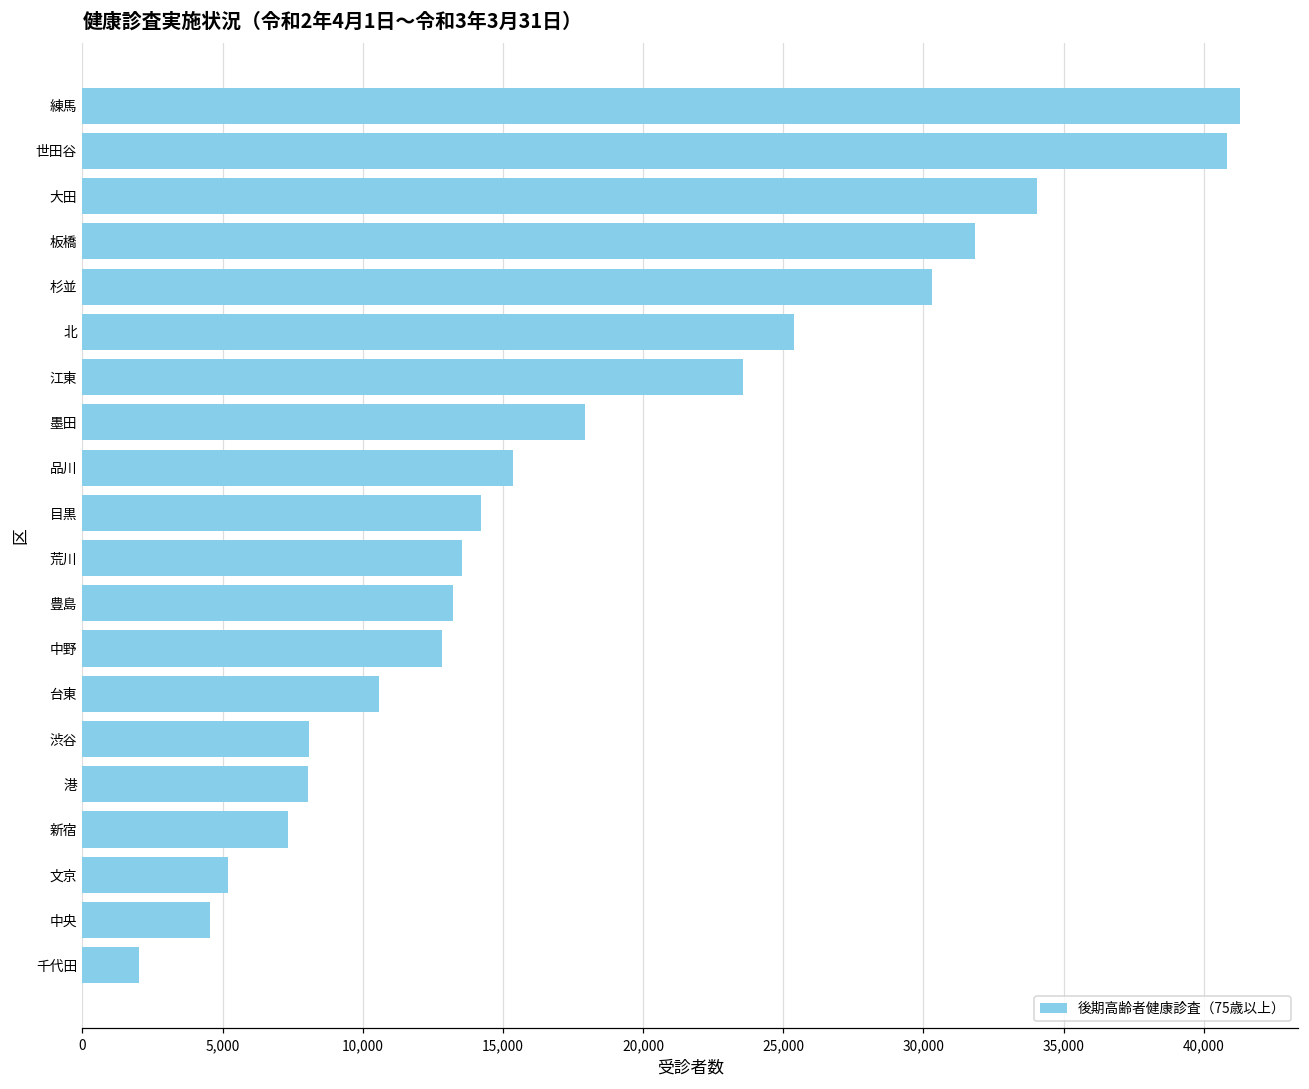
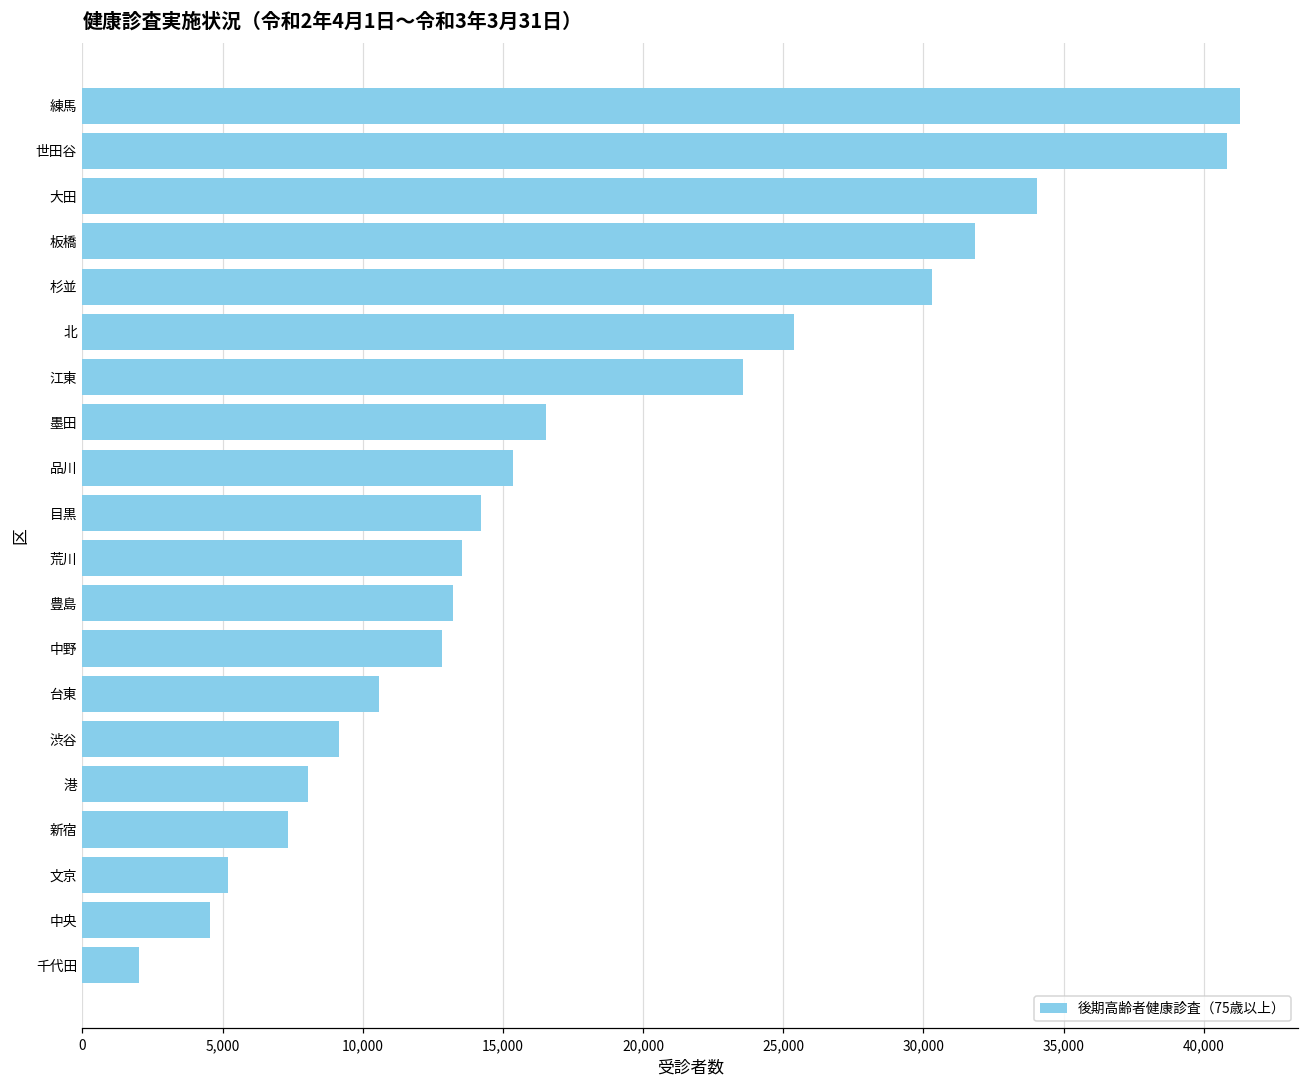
墨田: 17,900 -> 16,500
渋谷: 8,100 -> 9,200
